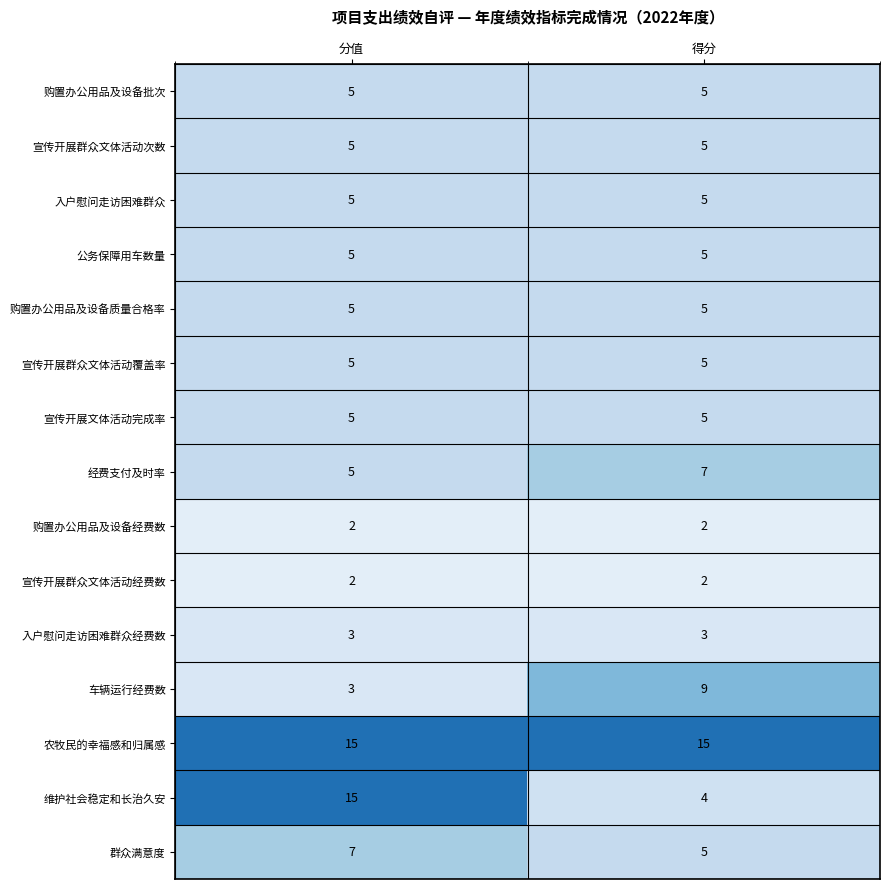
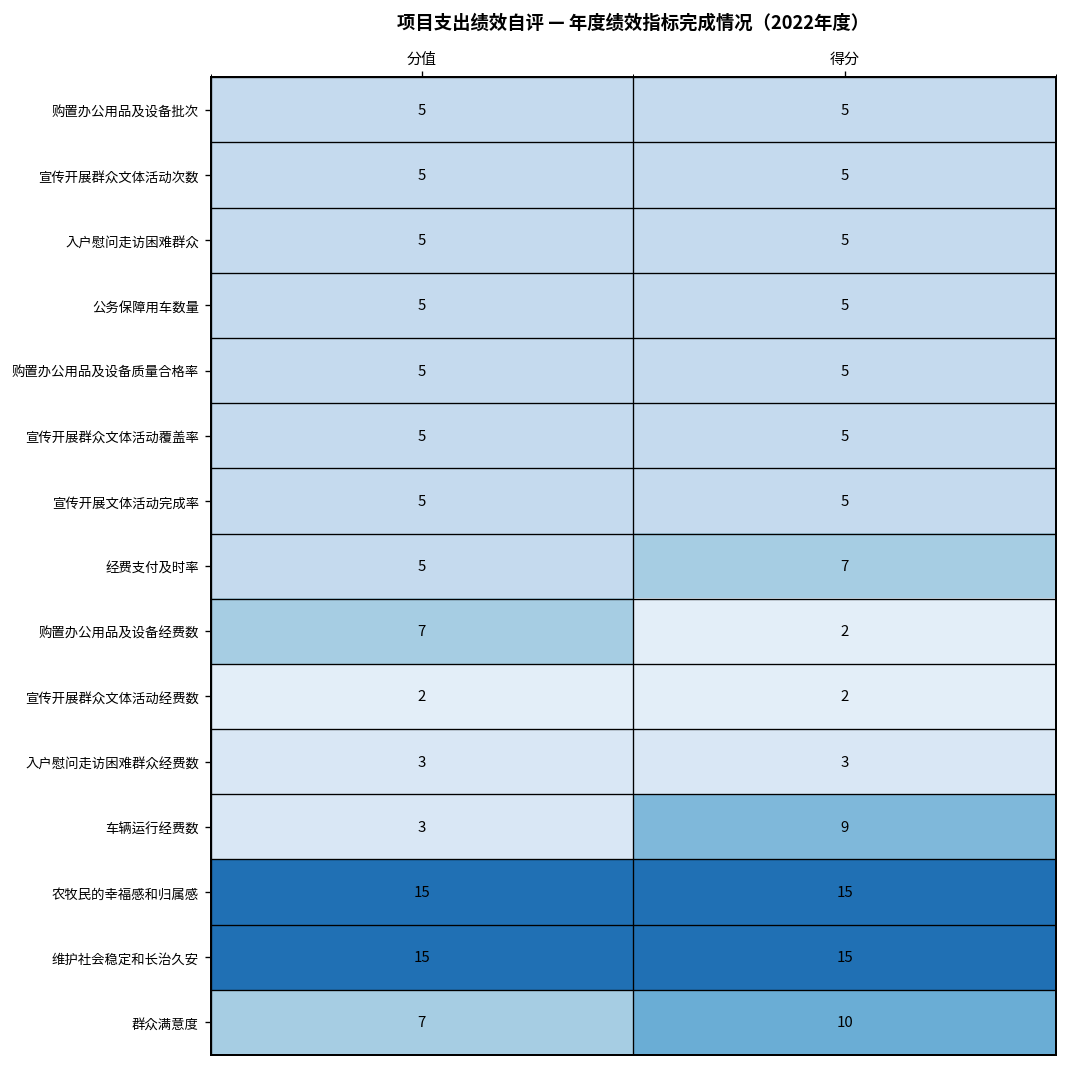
购置办公用品及设备经费数, 分值: 2 -> 7
维护社会稳定和长治久安, 得分: 4 -> 15
群众满意度, 得分: 5 -> 10
